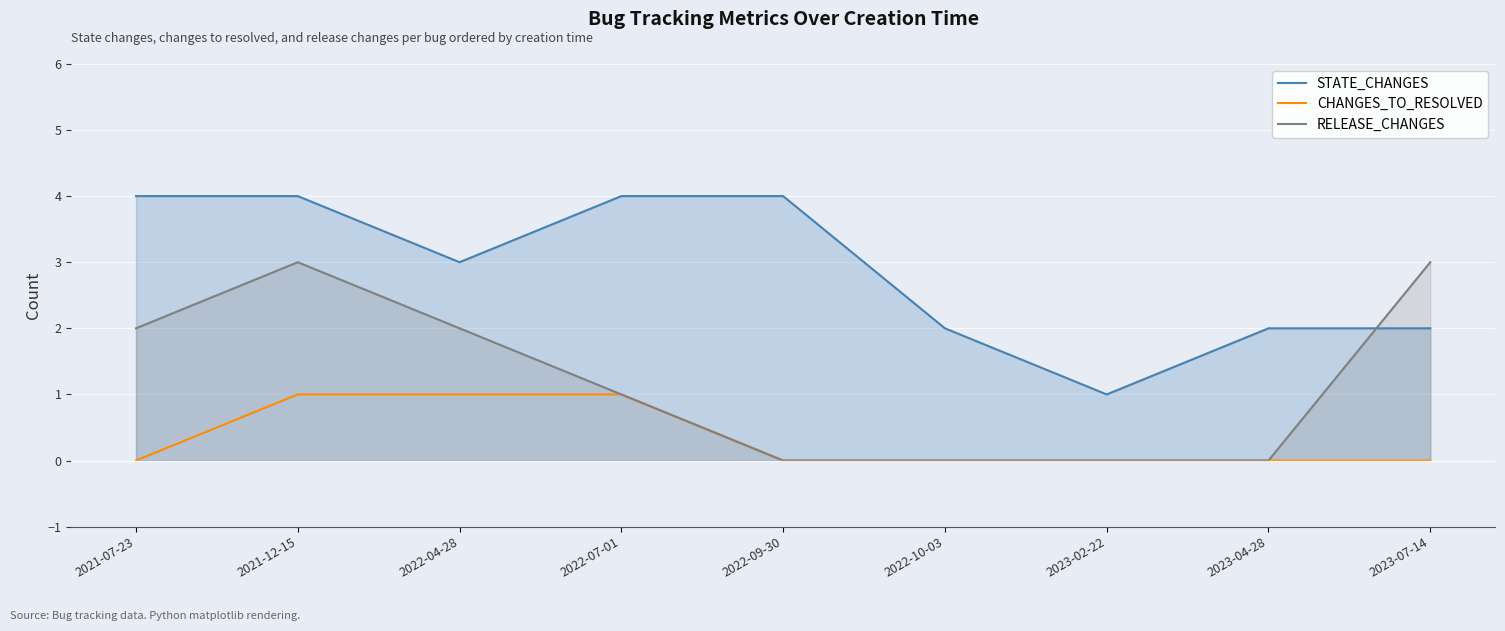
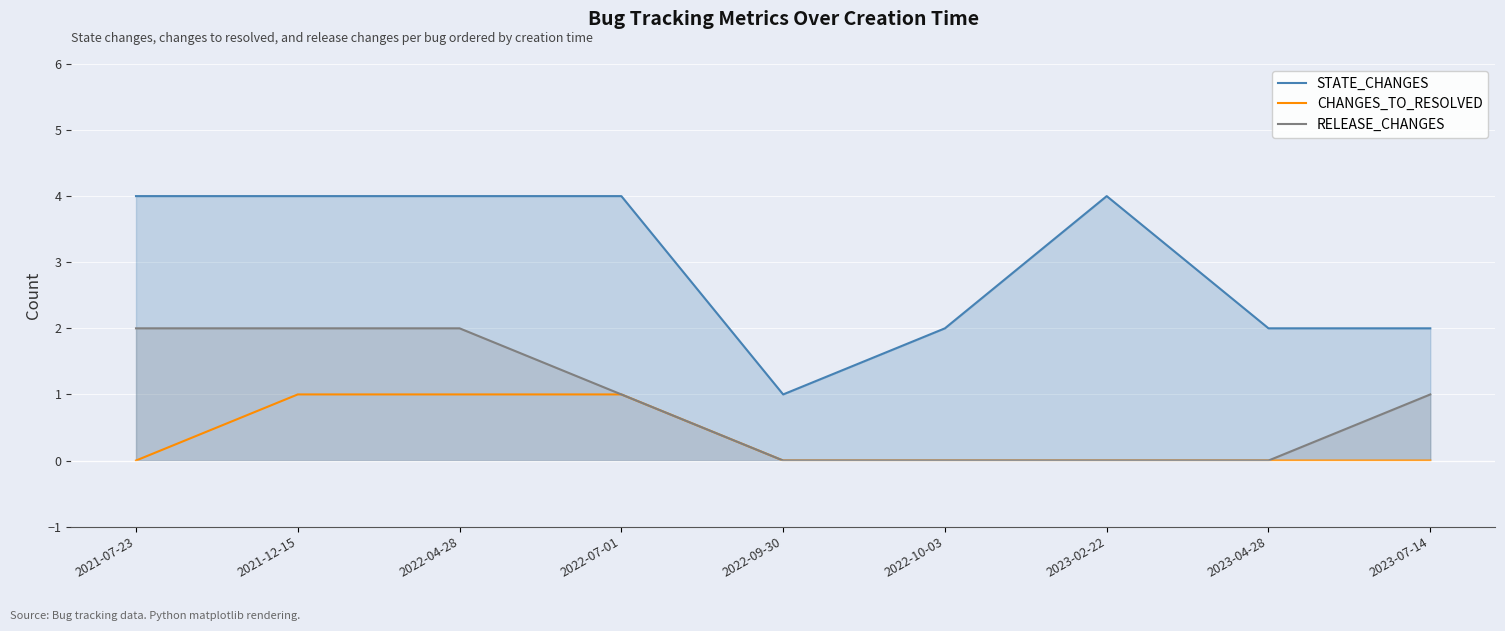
RELEASE_CHANGES, 2021-12-15: 3 -> 2
STATE_CHANGES, 2022-04-28: 3 -> 4
STATE_CHANGES, 2022-09-30: 4 -> 1
STATE_CHANGES, 2023-02-22: 1 -> 4
RELEASE_CHANGES, 2023-07-14: 3 -> 1
